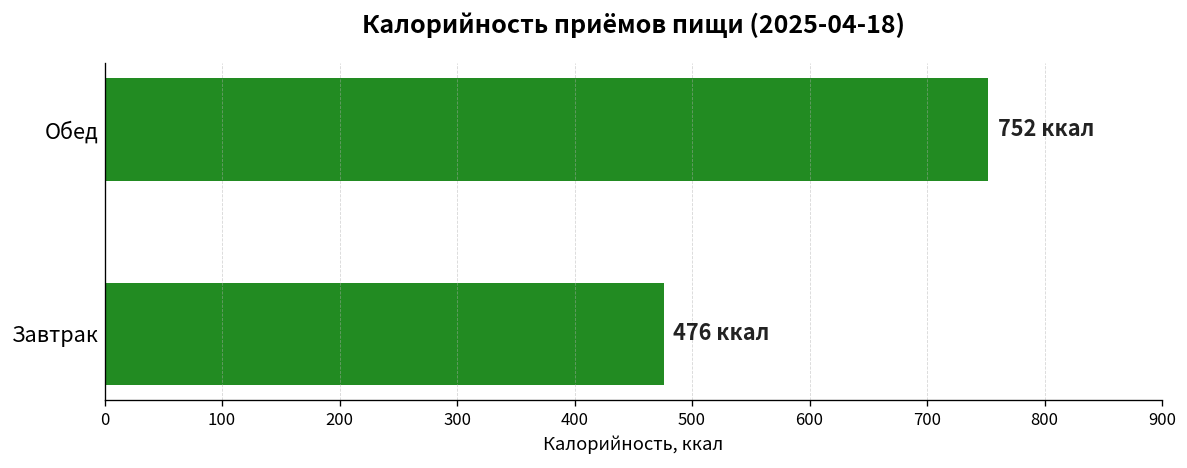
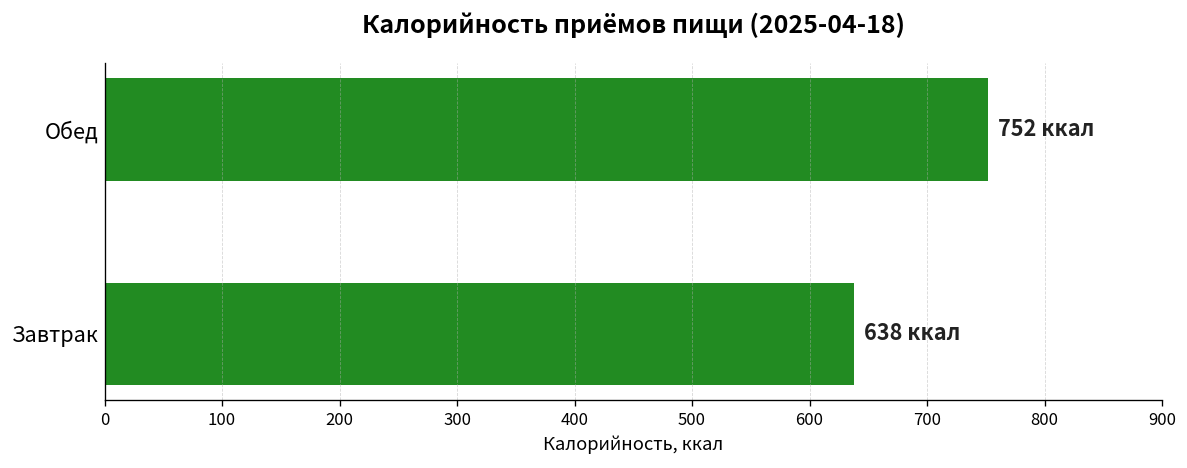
Завтрак: 476 -> 638
